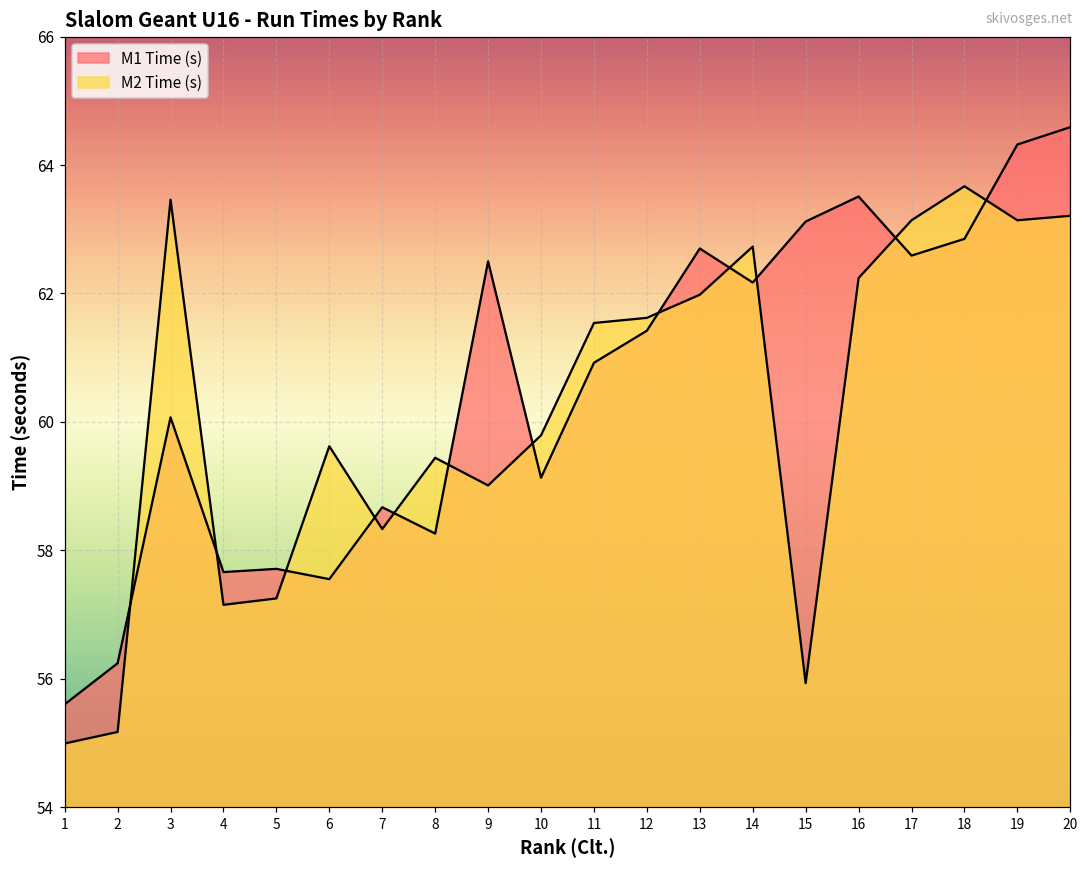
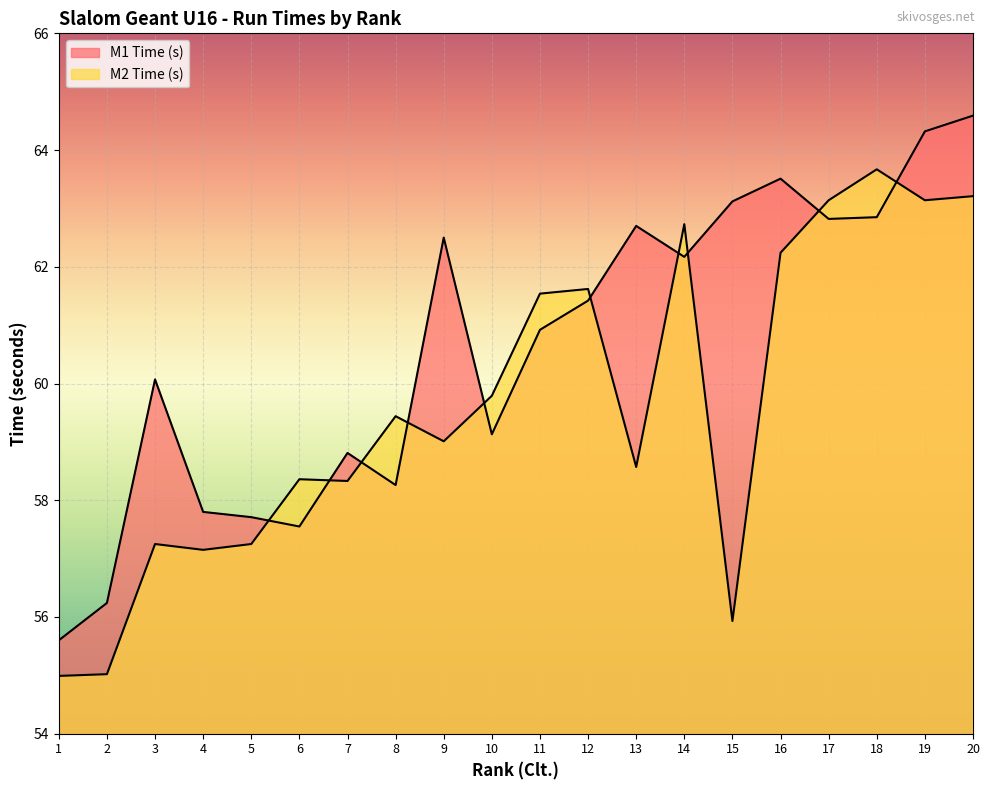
M2 Time (s), 2: 55.2 -> 55.0
M2 Time (s), 3: 63.5 -> 57.3
M1 Time (s), 4: 57.7 -> 57.8
M2 Time (s), 6: 59.6 -> 58.4
M1 Time (s), 7: 58.7 -> 58.8
M2 Time (s), 13: 62.0 -> 58.6
M1 Time (s), 17: 62.6 -> 62.8
